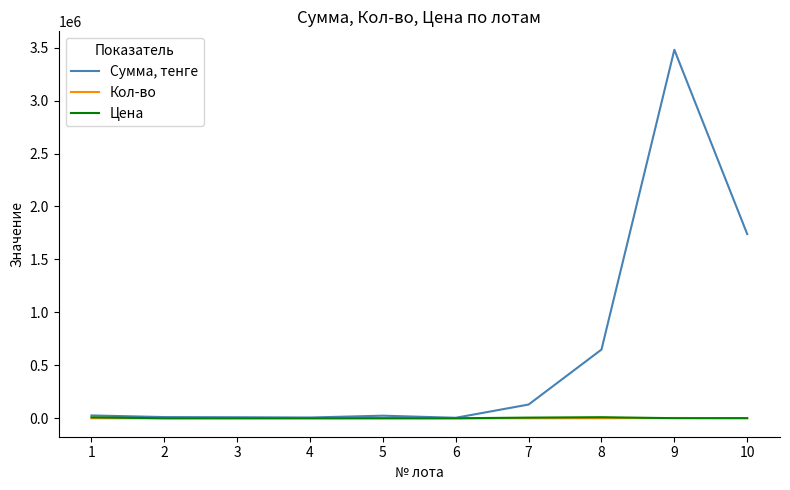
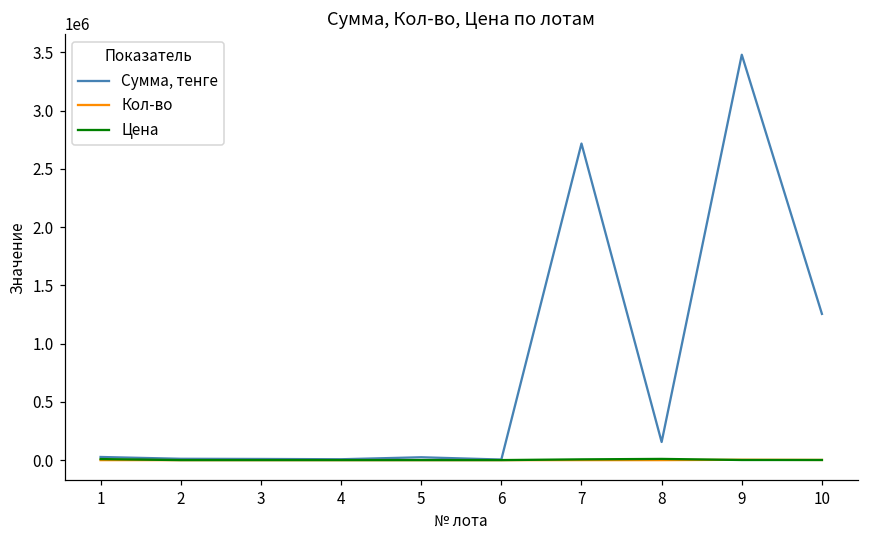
Сумма, тенге, 7: 130000 -> 2720000
Сумма, тенге, 8: 650000 -> 160000
Сумма, тенге, 10: 1740000 -> 1260000
